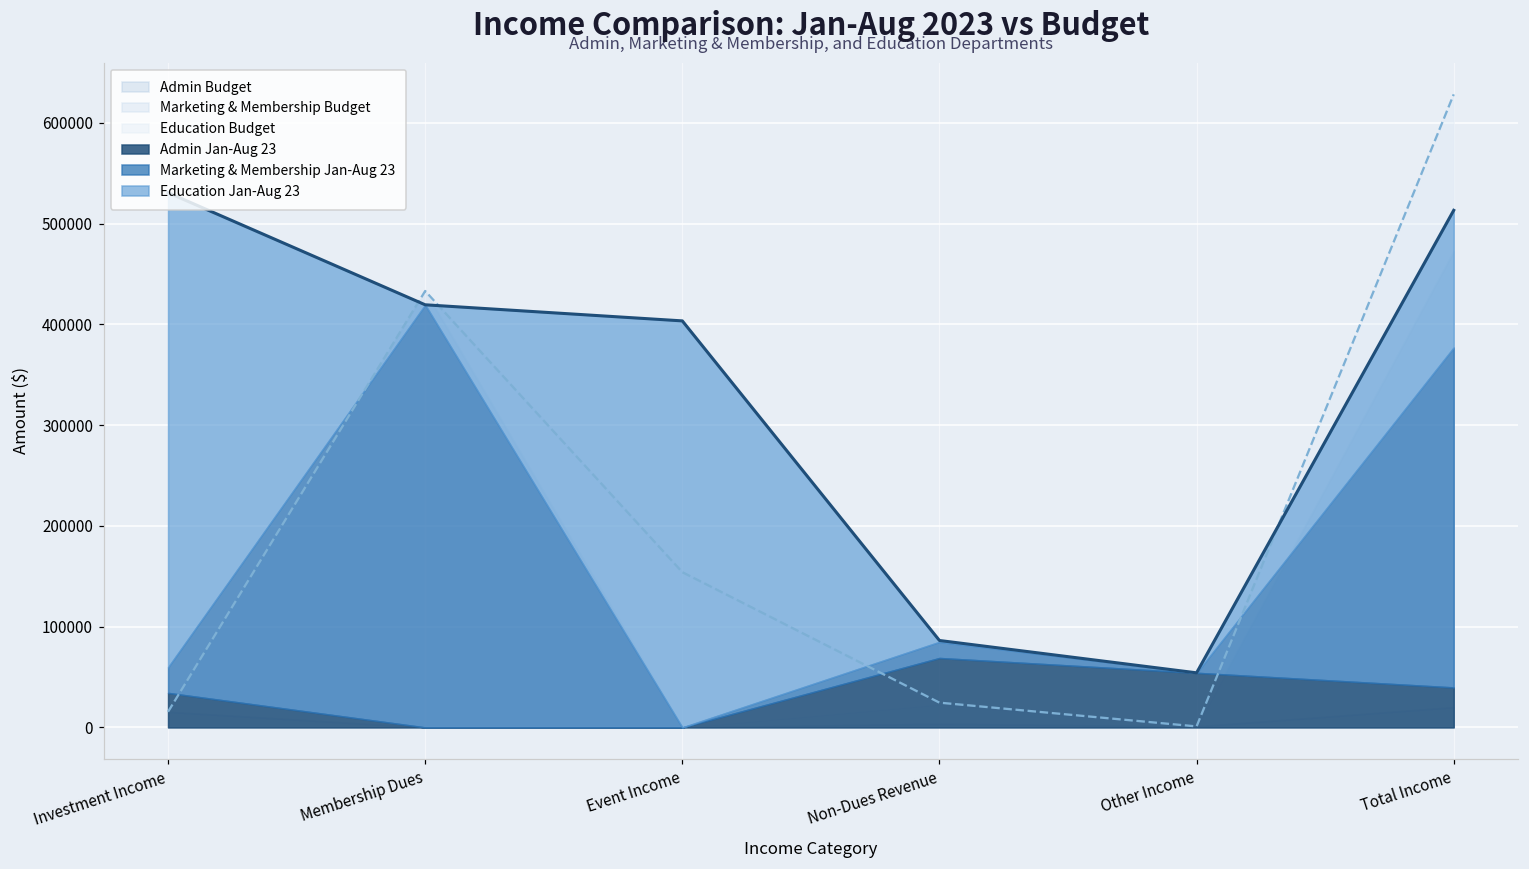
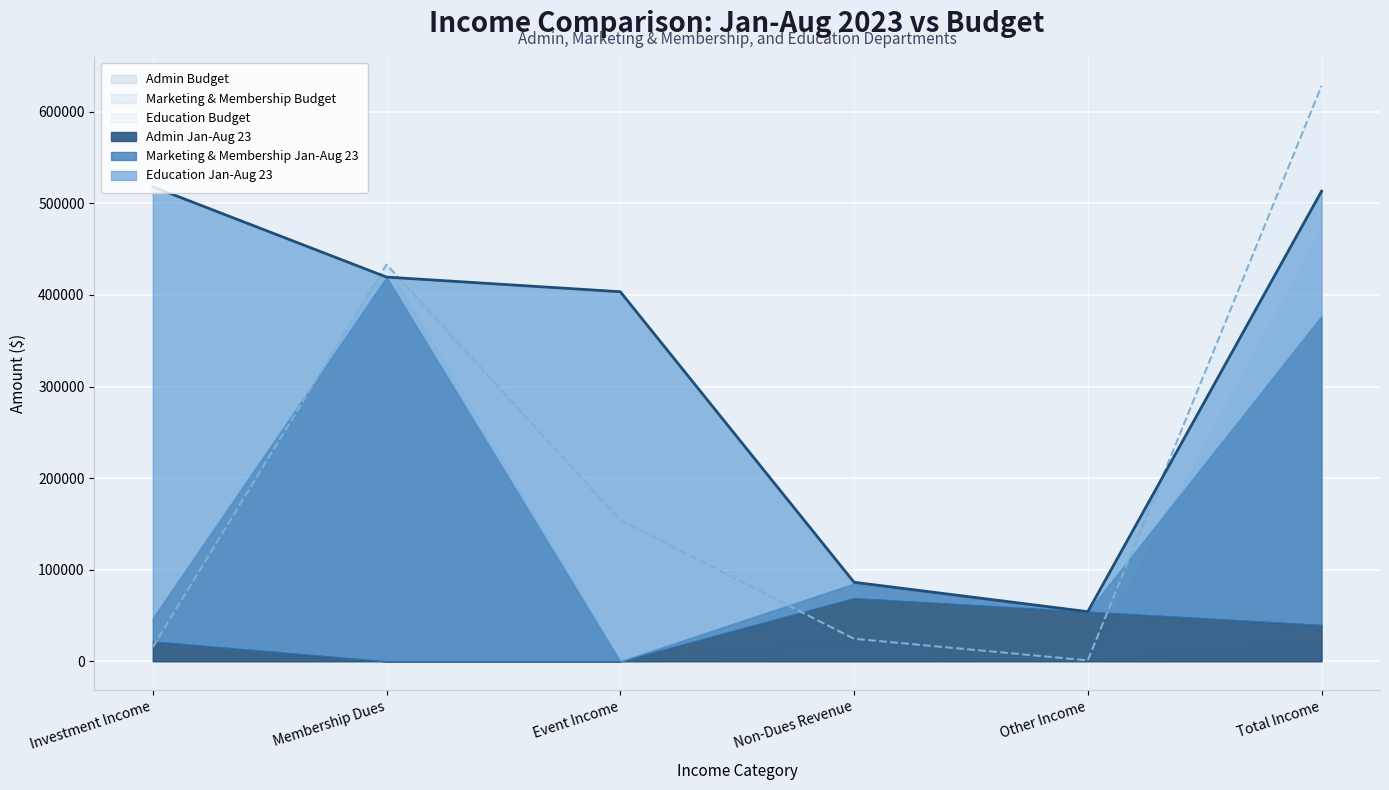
Admin Jan-Aug 23, Investment Income: 30000 -> 20000
